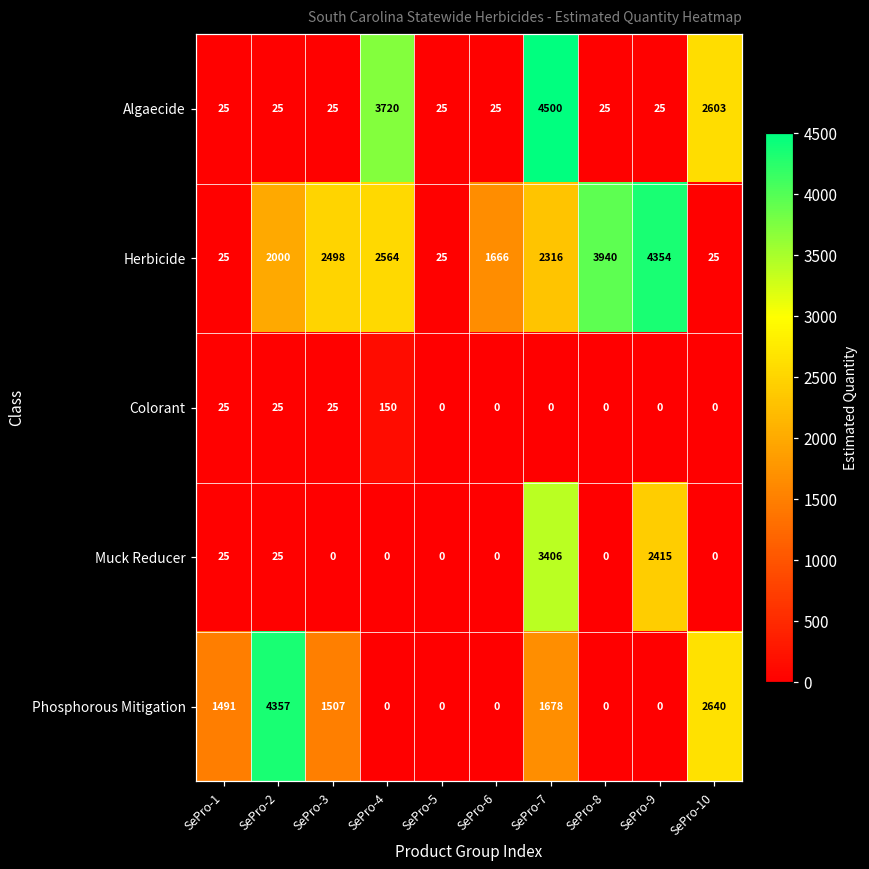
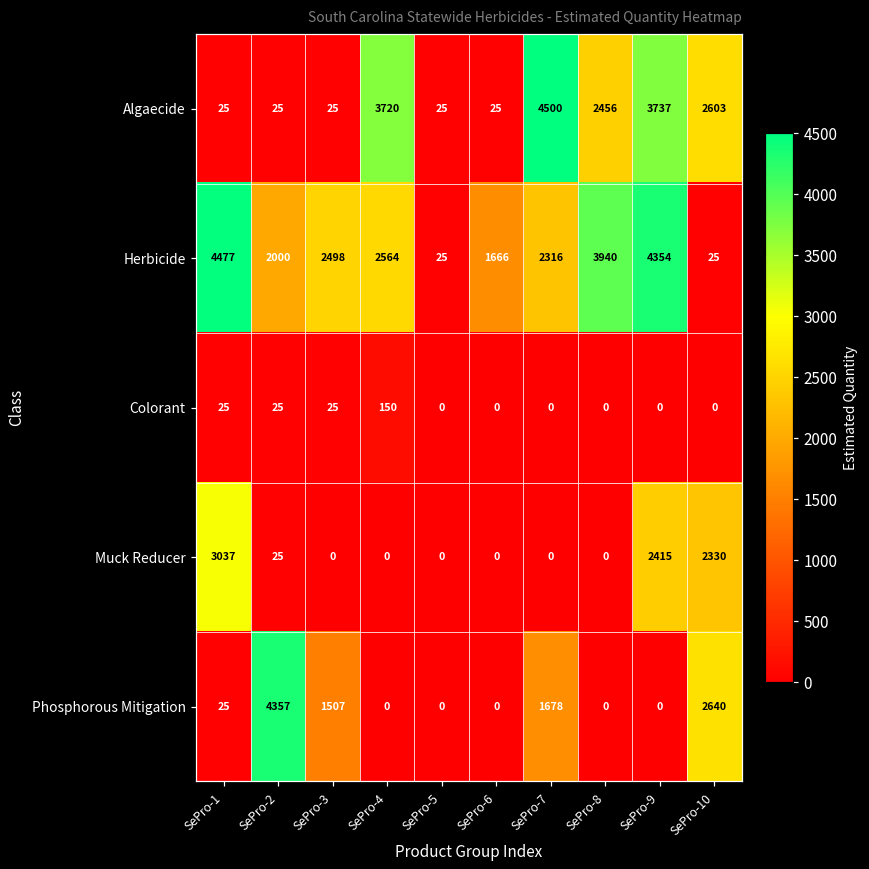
Algaecide, SePro-8: 25 -> 2456
Algaecide, SePro-9: 25 -> 3737
Herbicide, SePro-1: 25 -> 4477
Muck Reducer, SePro-1: 25 -> 3037
Muck Reducer, SePro-7: 3406 -> 0
Muck Reducer, SePro-10: 0 -> 2330
Phosphorous Mitigation, SePro-1: 1491 -> 25
